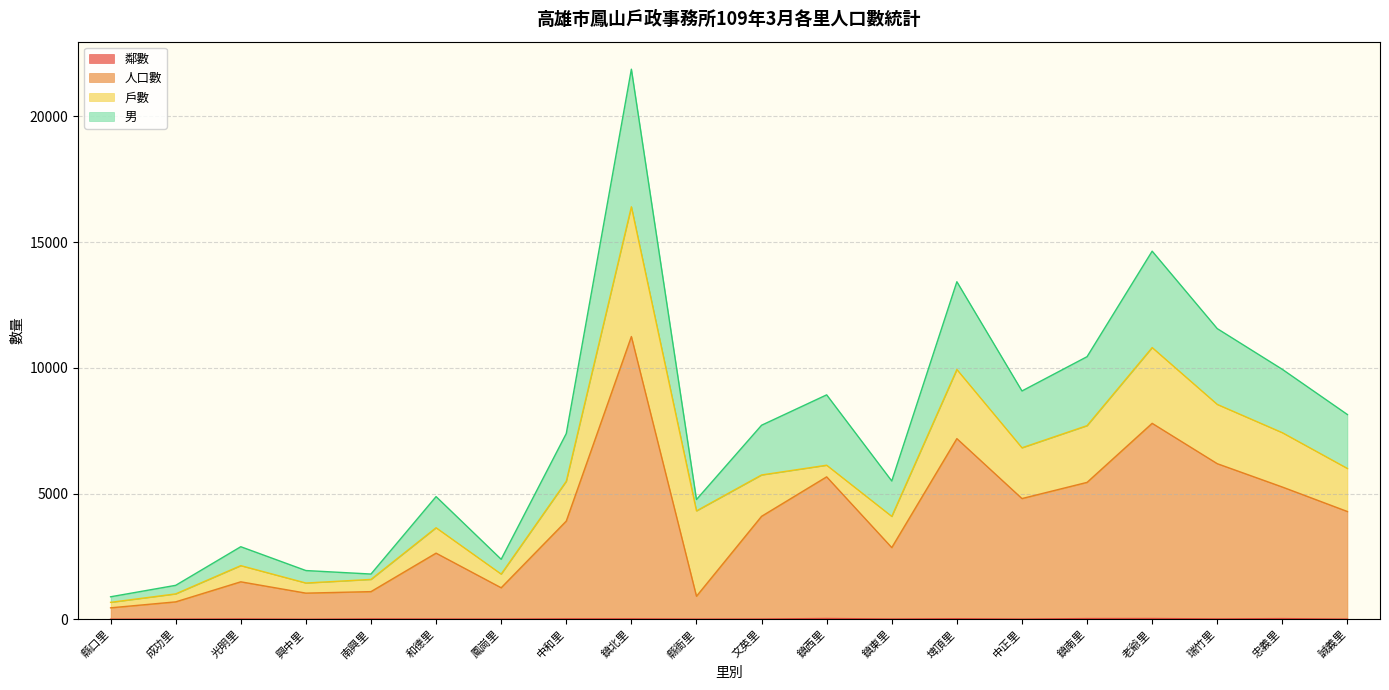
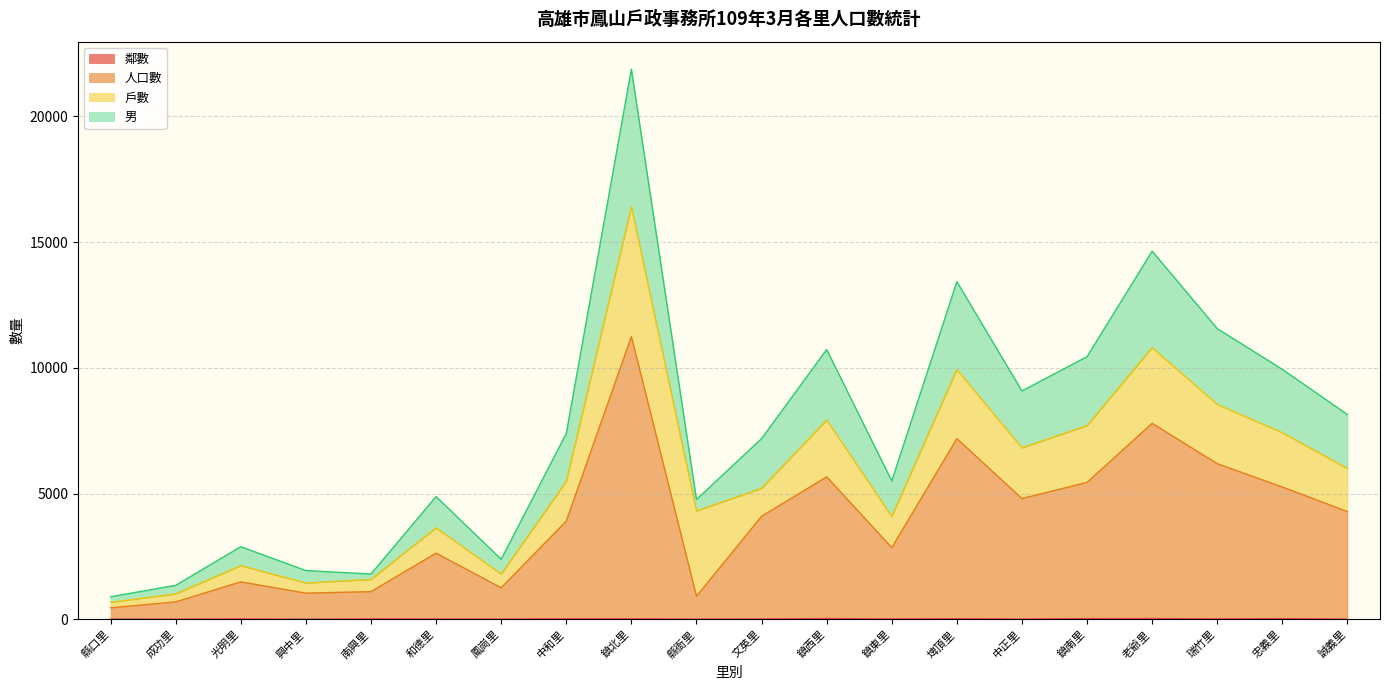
戶數, 文英里: 1600 -> 1100
戶數, 鎮西里: 500 -> 2300
